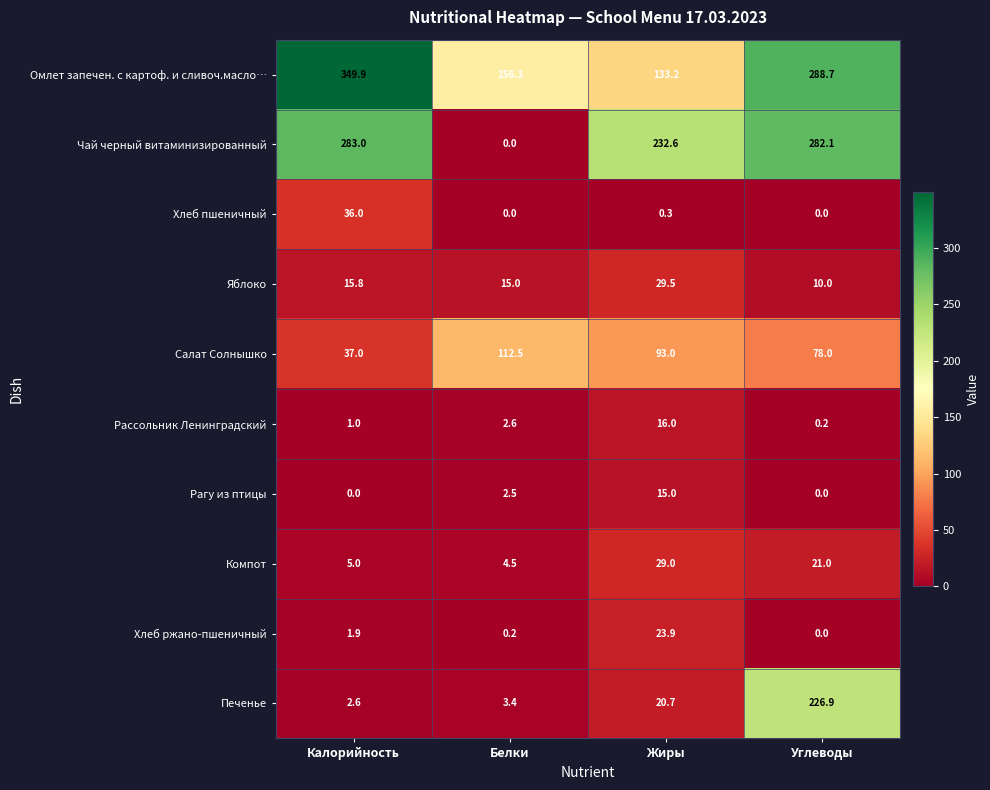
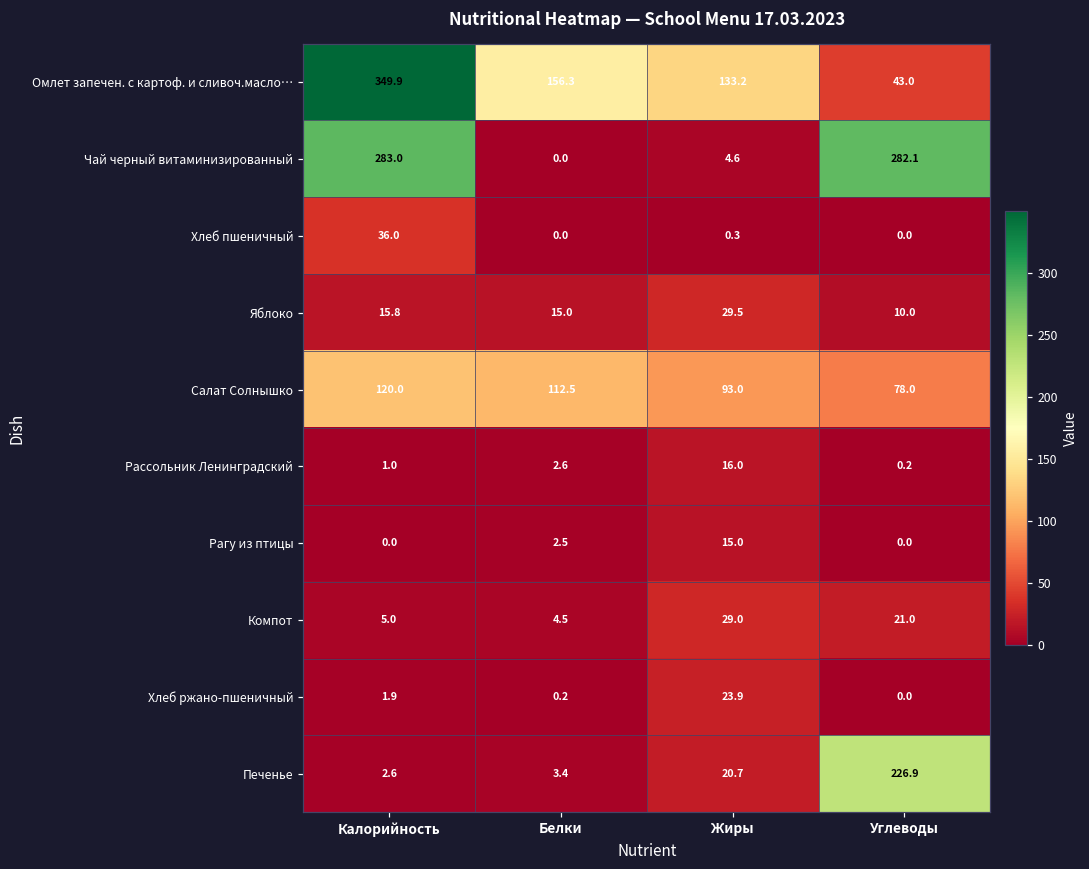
Омлет запечен. с картоф. и сливоч.масло…, Углеводы: 288.7 -> 43.0
Чай черный витаминизированный, Жиры: 232.6 -> 4.6
Салат Солнышко, Калорийность: 37.0 -> 120.0
